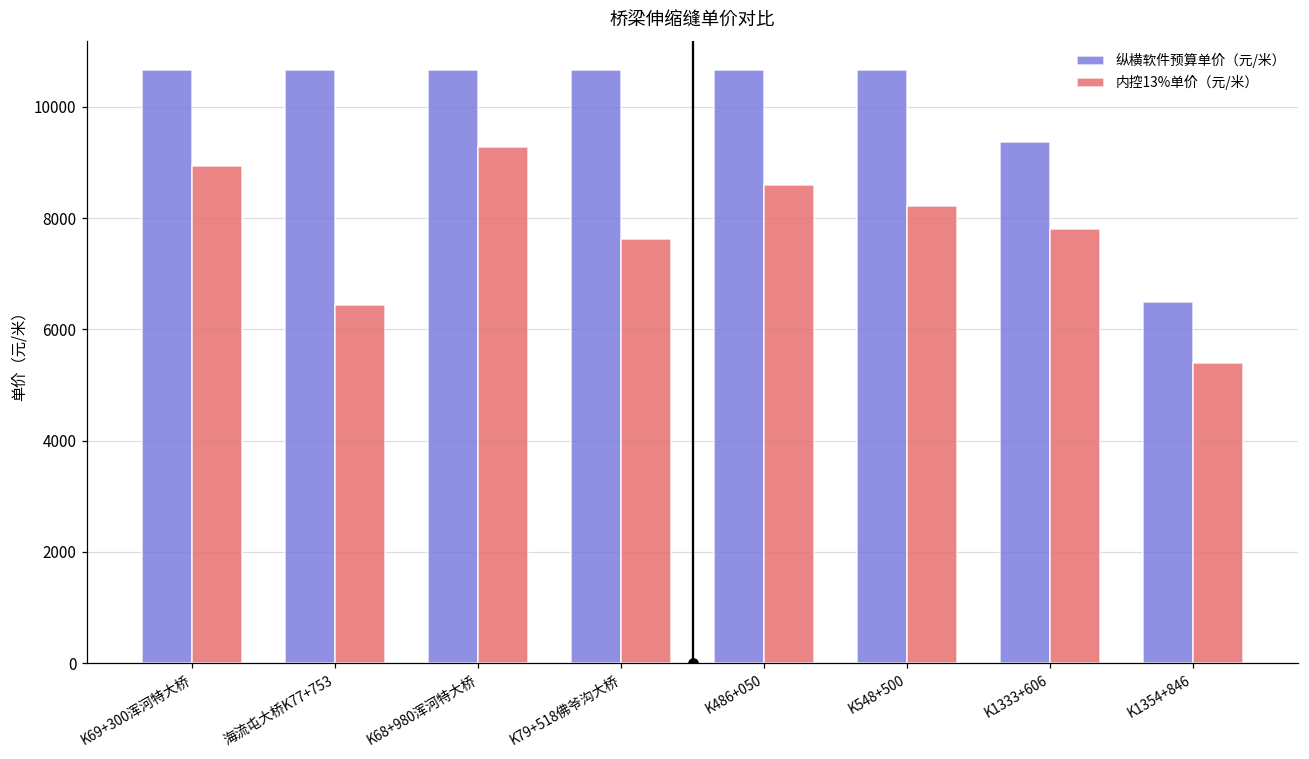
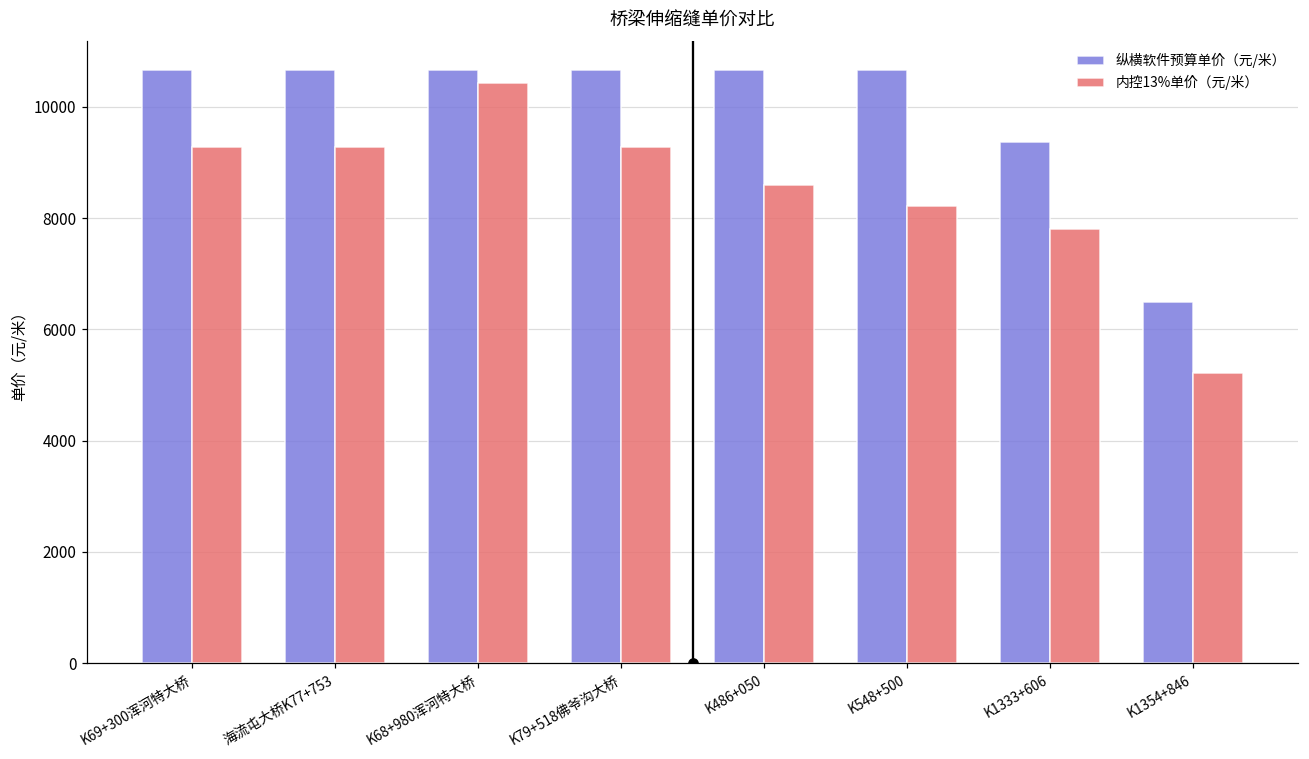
内控13%单价（元/米）, K69+300浑河特大桥: 8900 -> 9300
内控13%单价（元/米）, 海流屯大桥K77+753: 6400 -> 9300
内控13%单价（元/米）, K68+980浑河特大桥: 9300 -> 10400
内控13%单价（元/米）, K79+518佛爷沟大桥: 7600 -> 9300
内控13%单价（元/米）, K1354+846: 5400 -> 5200
